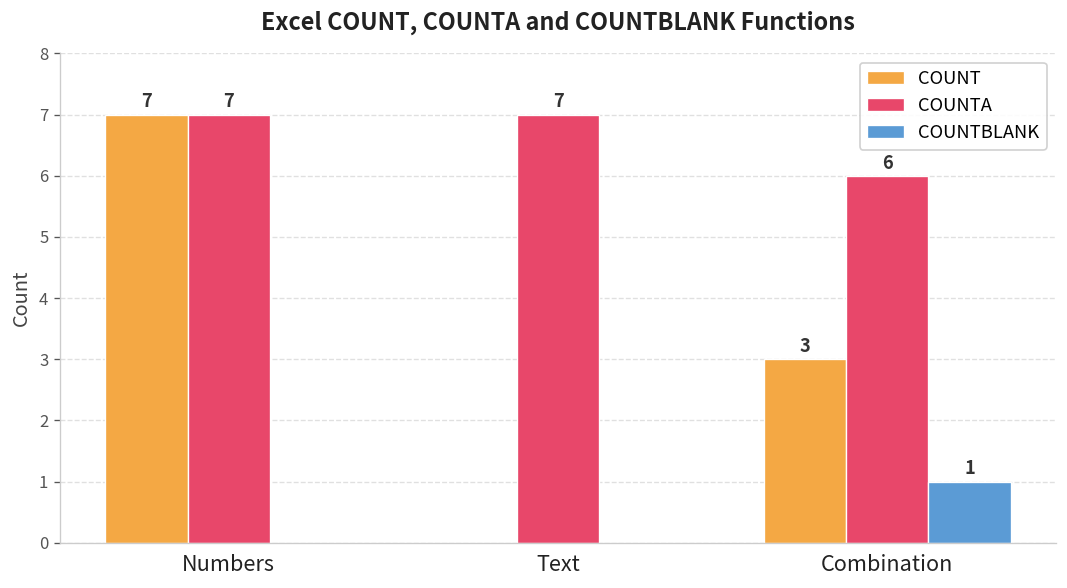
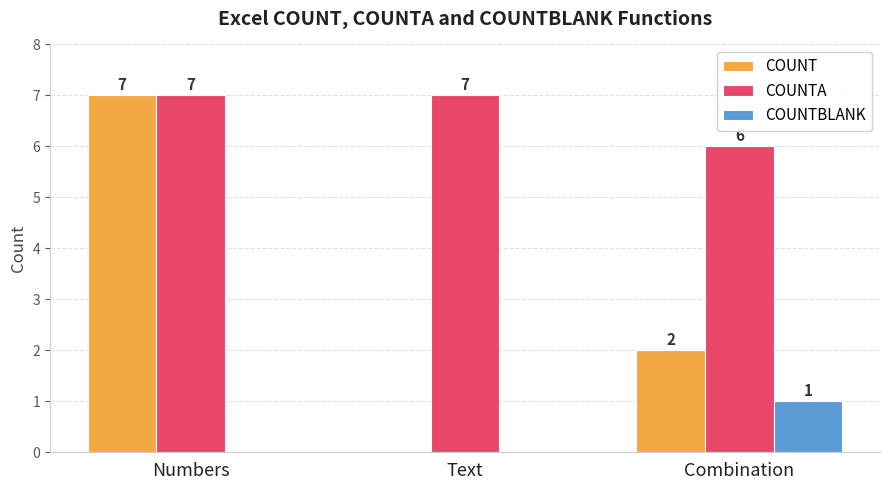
COUNT, Combination: 3 -> 2
